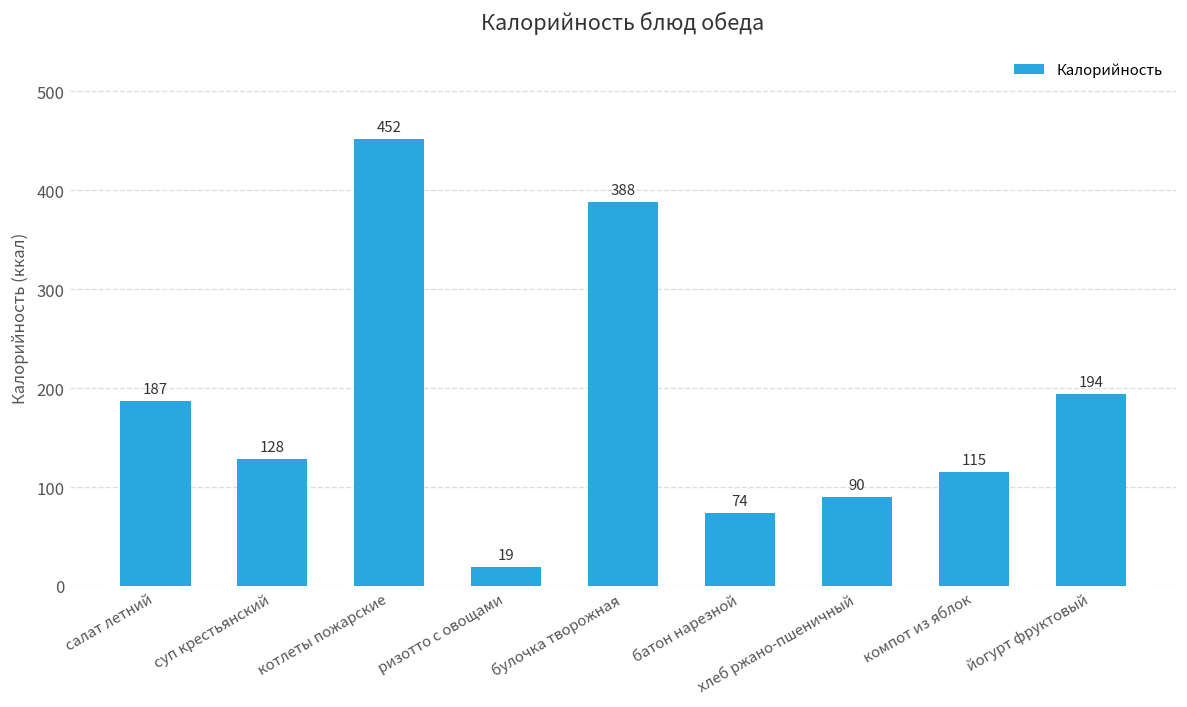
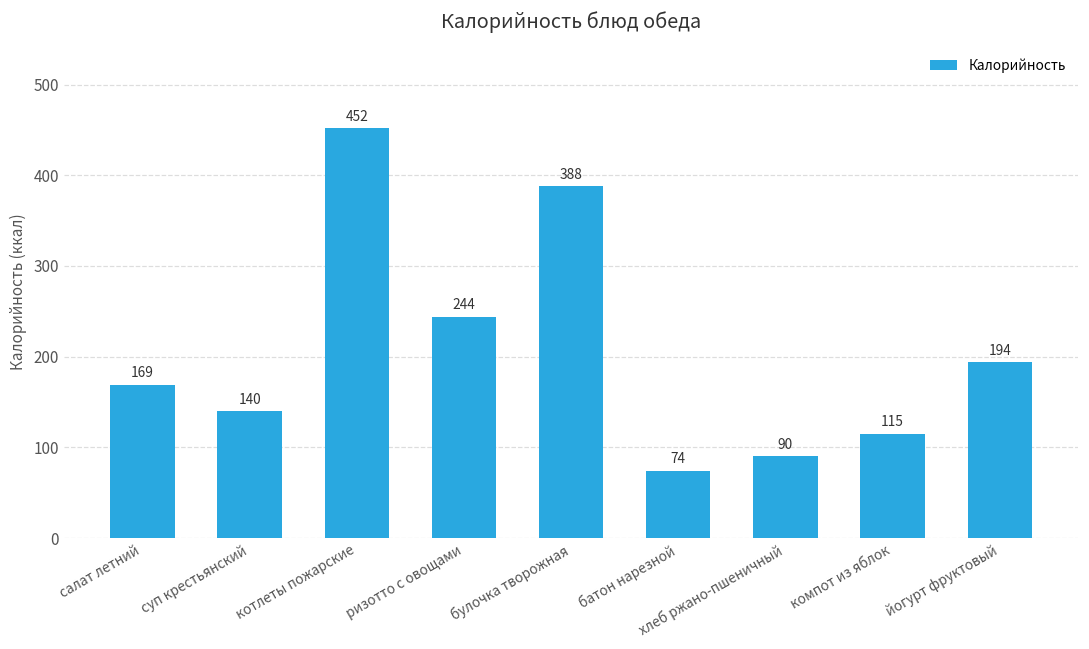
салат летний: 187 -> 169
суп крестьянский: 128 -> 140
ризотто с овощами: 19 -> 244
